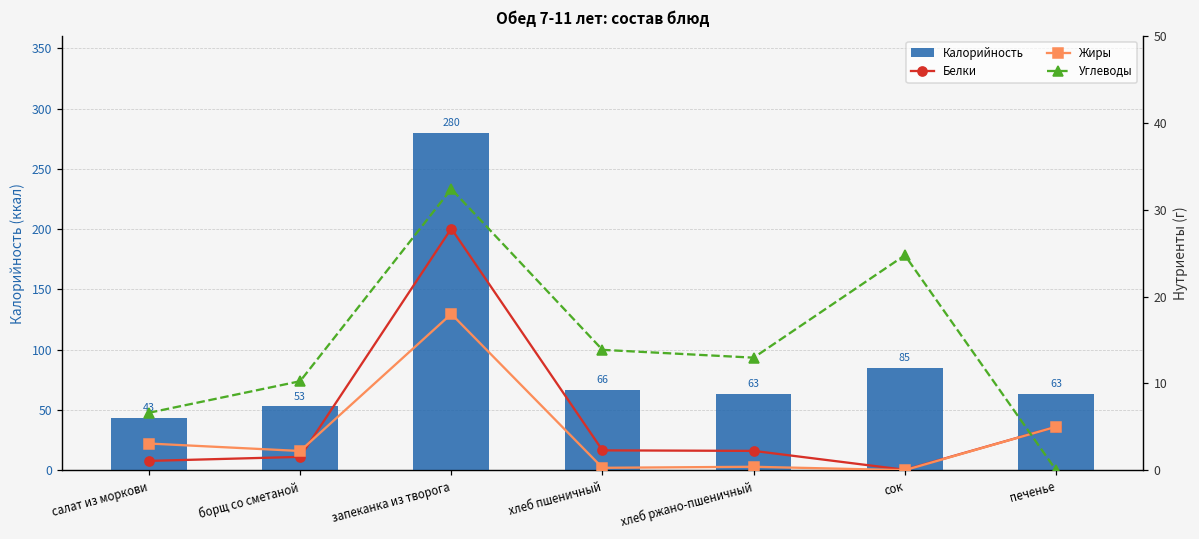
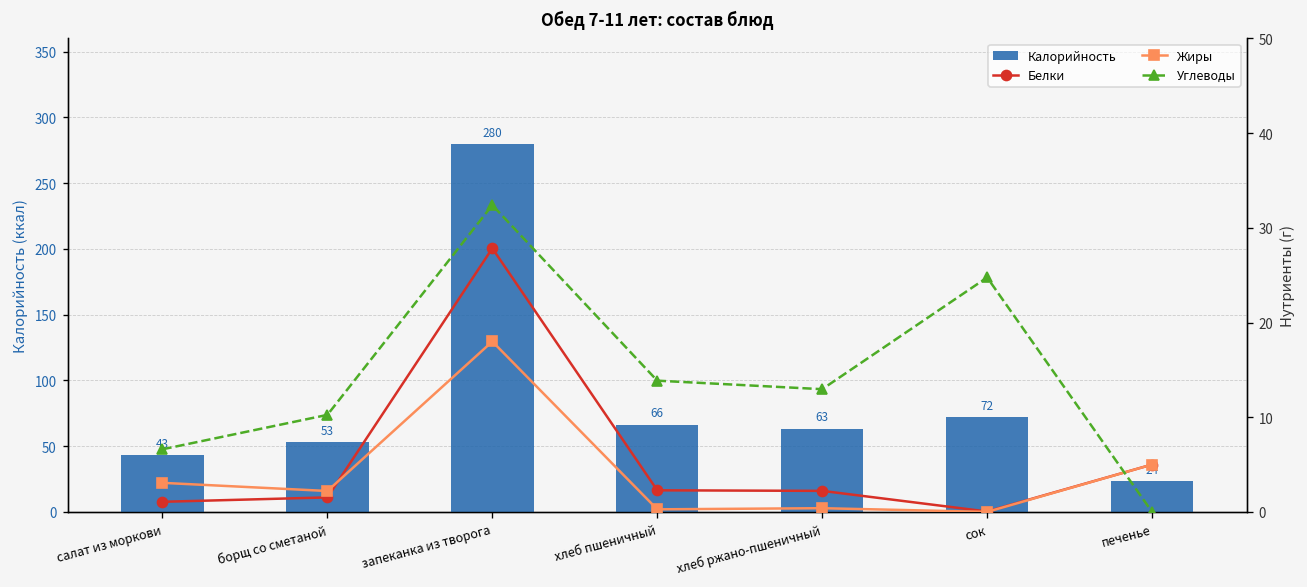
Калорийность, сок: 85 -> 72
Калорийность, печенье: 63 -> 24
